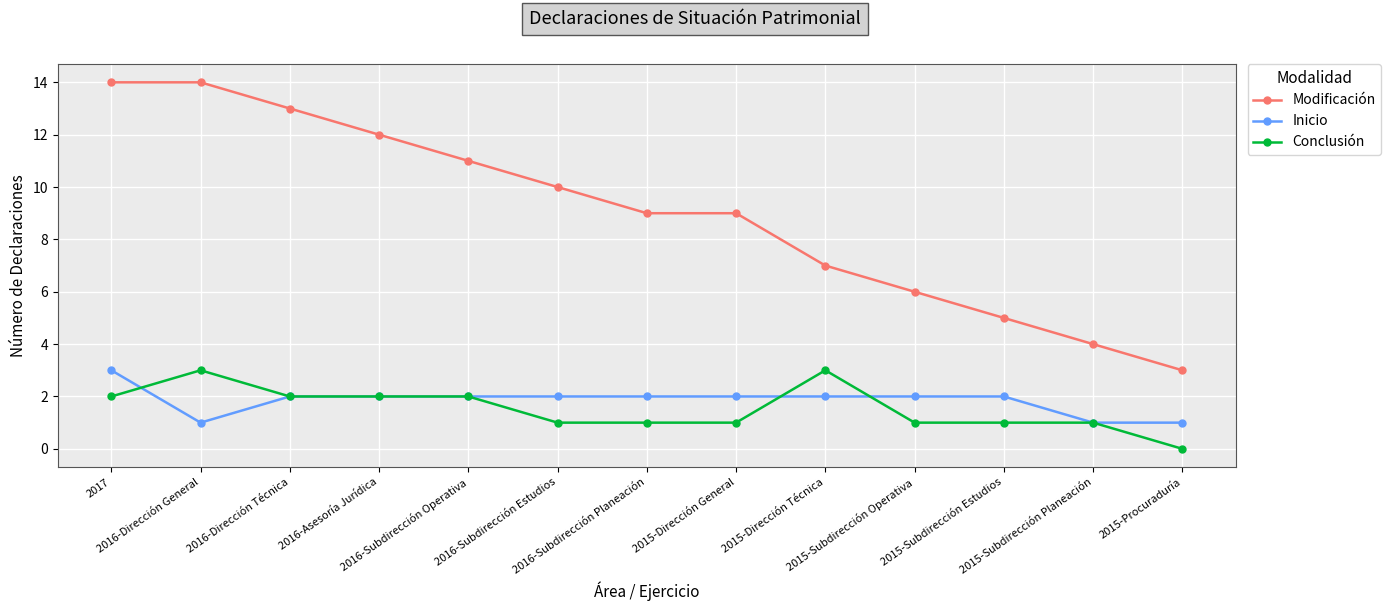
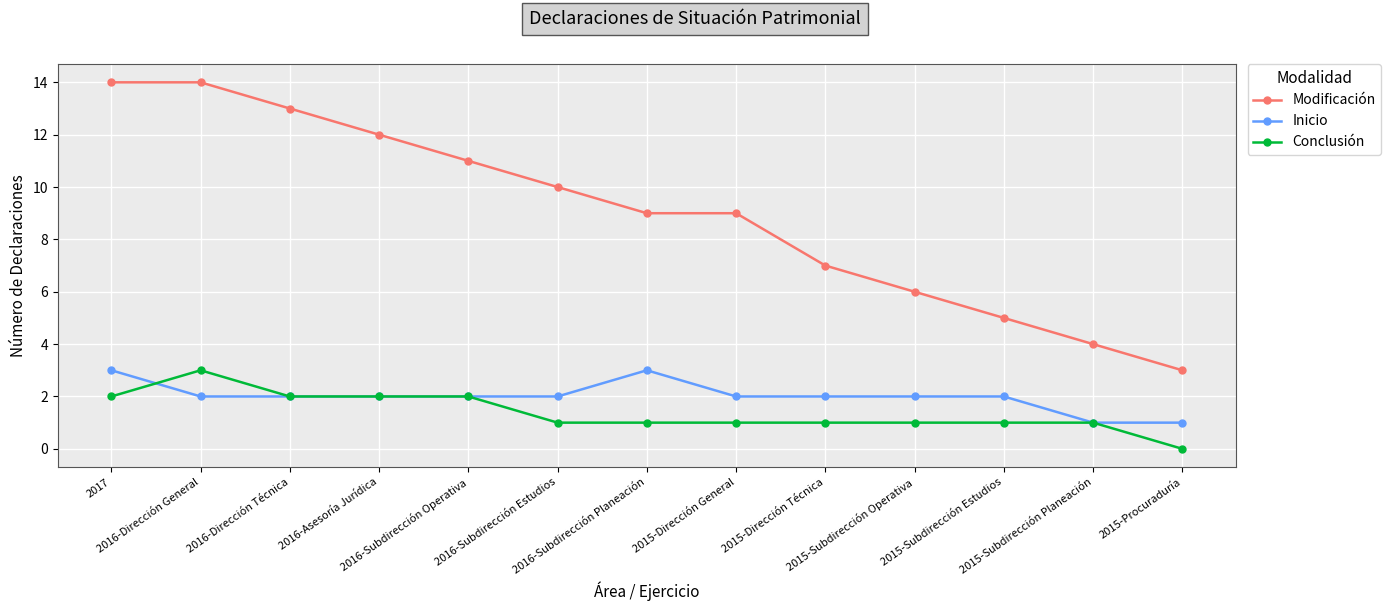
Inicio, 2016-Dirección General: 1 -> 2
Inicio, 2016-Subdirección Planeación: 2 -> 3
Conclusión, 2015-Dirección Técnica: 3 -> 1
